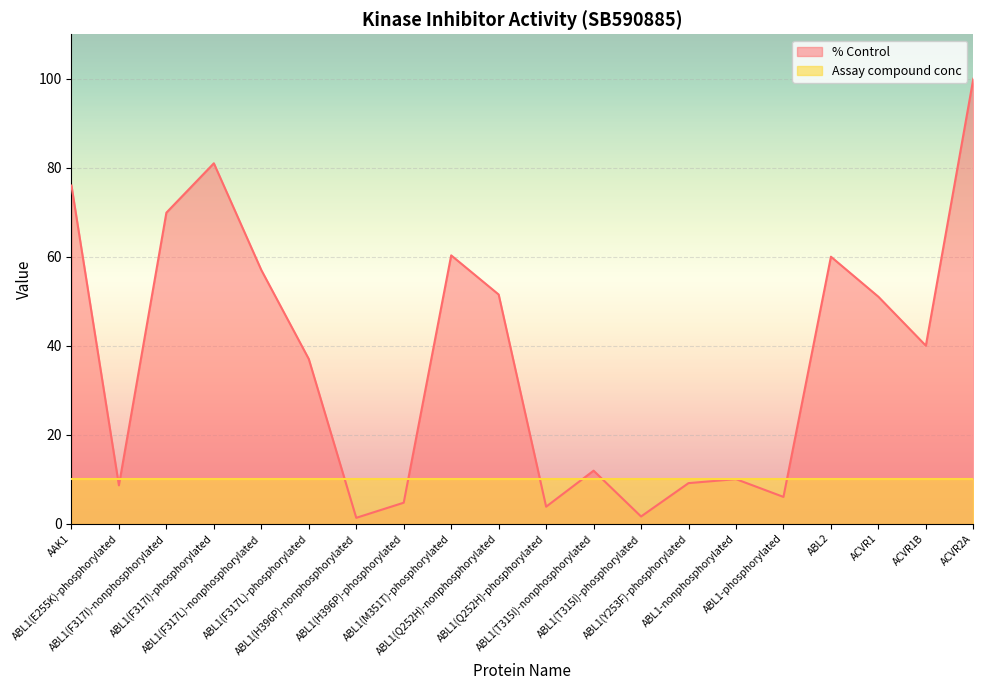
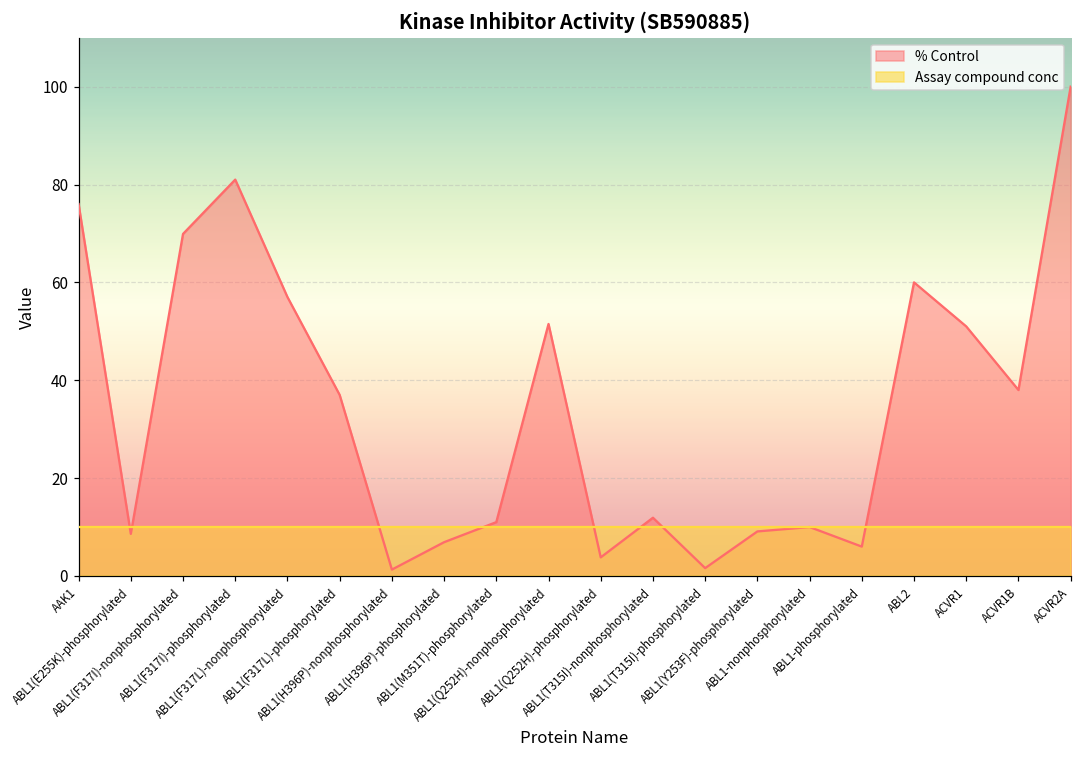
% Control, ABL1(H396P)-phosphorylated: 5 -> 7
% Control, ABL1(M351T)-phosphorylated: 60 -> 11
% Control, ACVR1B: 40 -> 38
